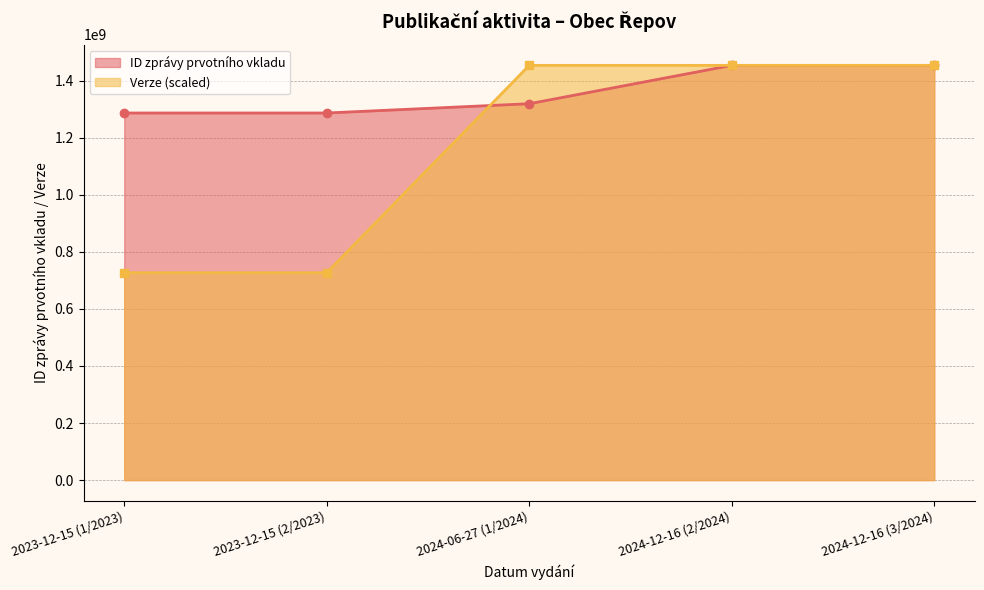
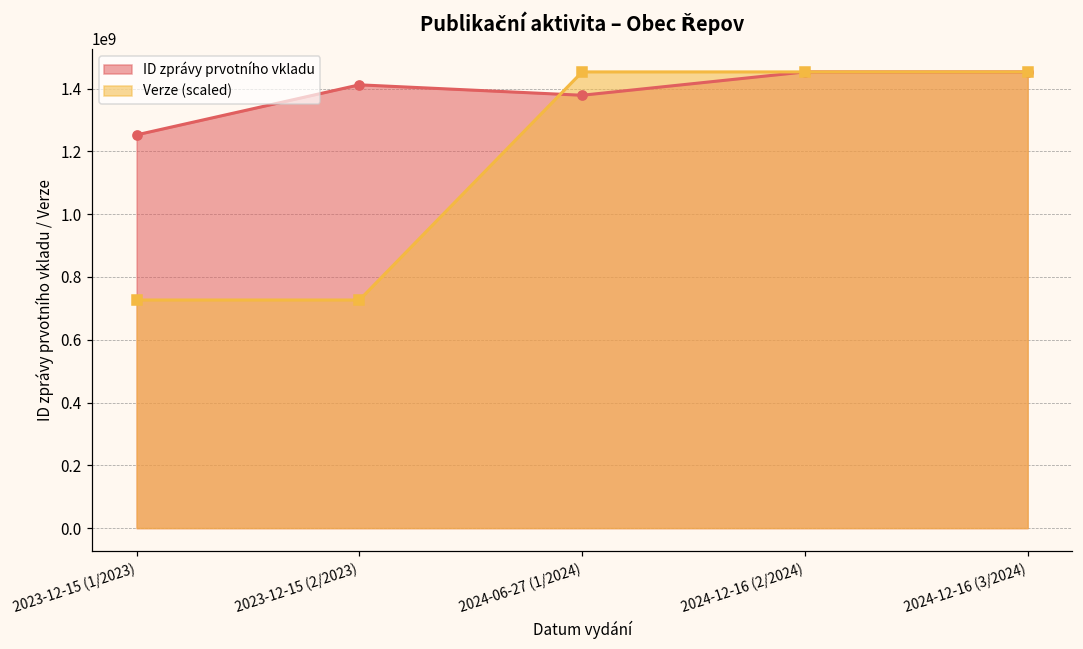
ID zprávy prvotního vkladu, 2023-12-15 (1/2023): 1290000000 -> 1250000000
ID zprávy prvotního vkladu, 2023-12-15 (2/2023): 1290000000 -> 1410000000
ID zprávy prvotního vkladu, 2024-06-27 (1/2024): 1320000000 -> 1380000000
